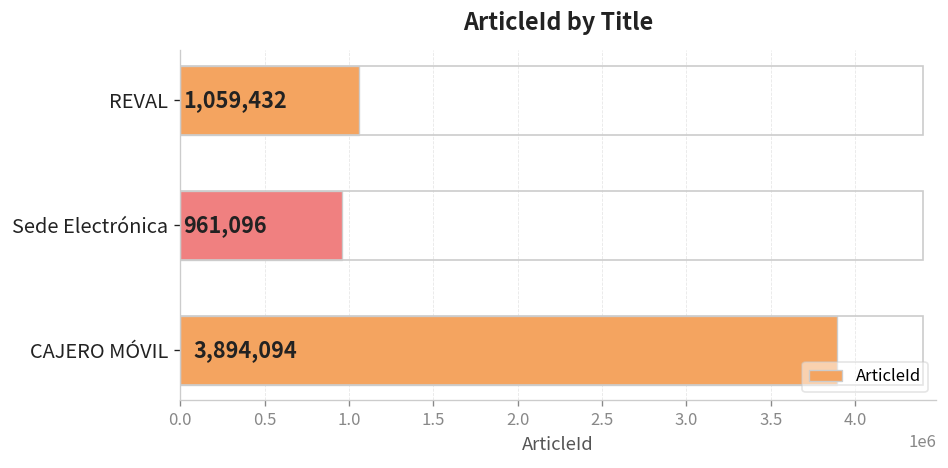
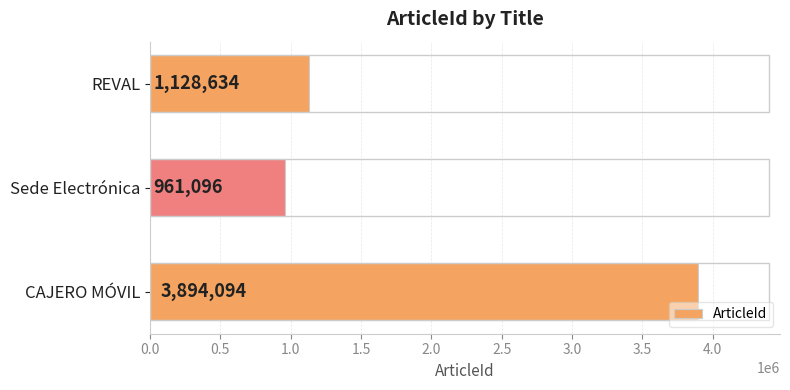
REVAL: 1,059,432 -> 1,128,634
